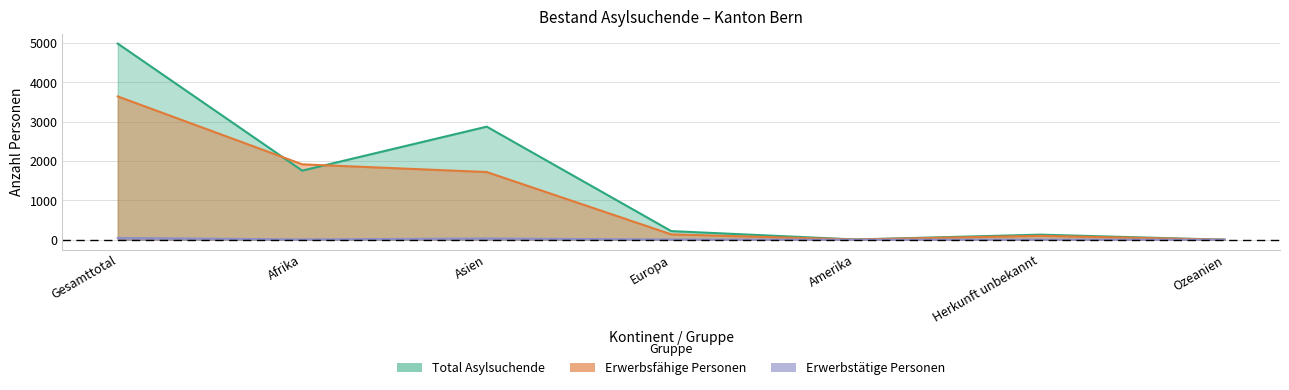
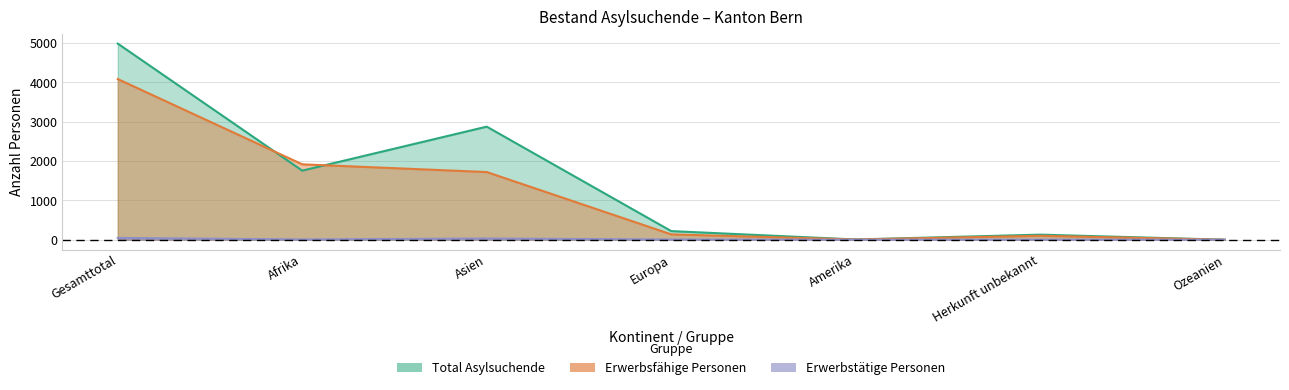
Erwerbsfähige Personen, Gesamttotal: 3600 -> 4100
